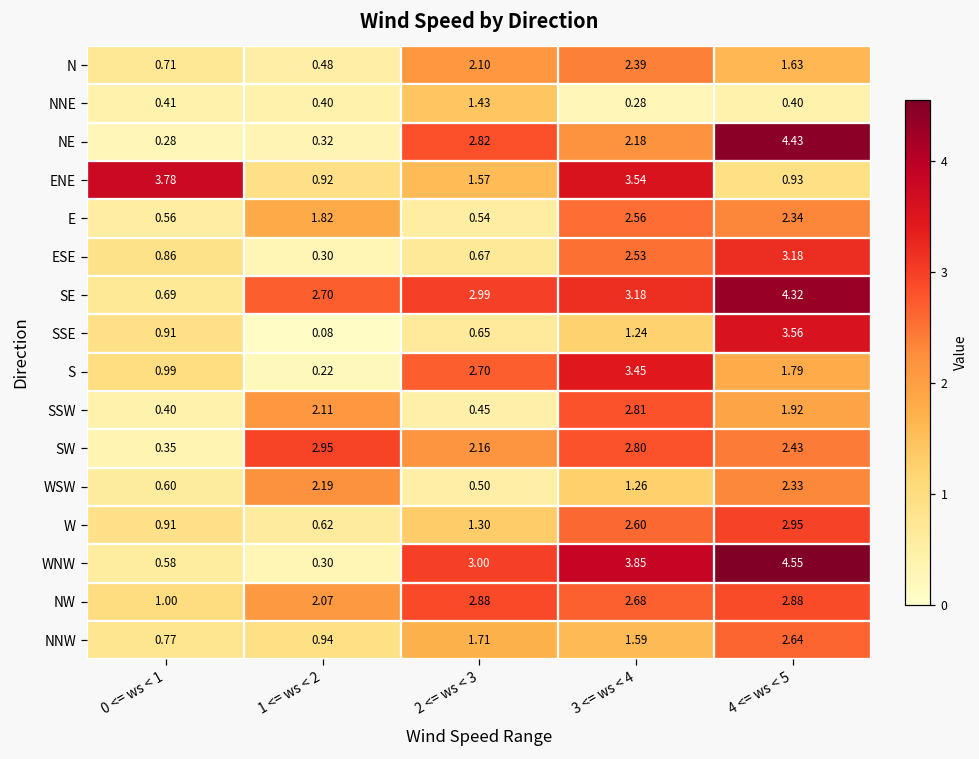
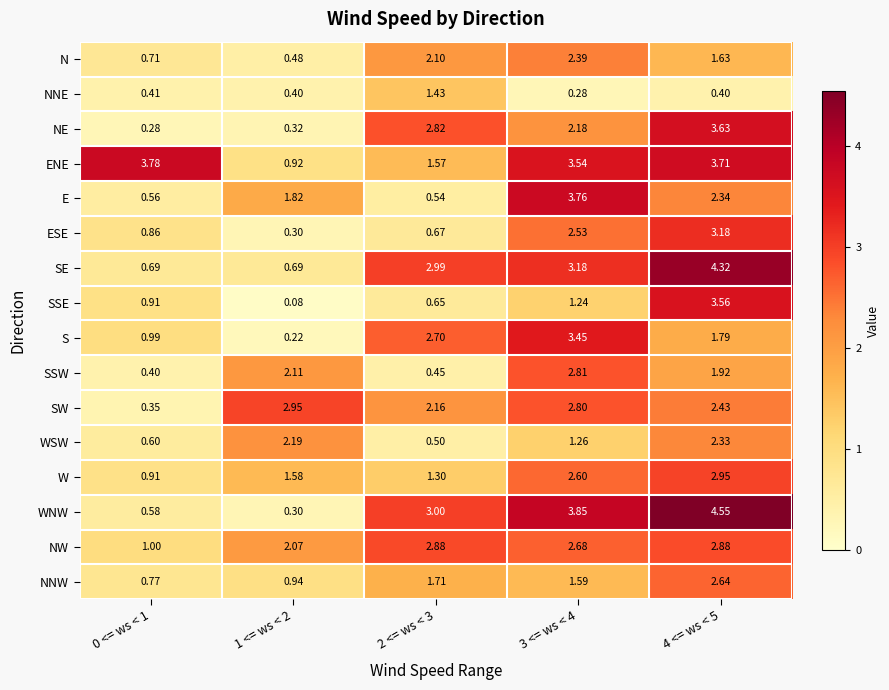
NE, 4 <= ws < 5: 4.43 -> 3.63
ENE, 4 <= ws < 5: 0.93 -> 3.71
E, 3 <= ws < 4: 2.56 -> 3.76
SE, 1 <= ws < 2: 2.70 -> 0.69
W, 1 <= ws < 2: 0.62 -> 1.58
